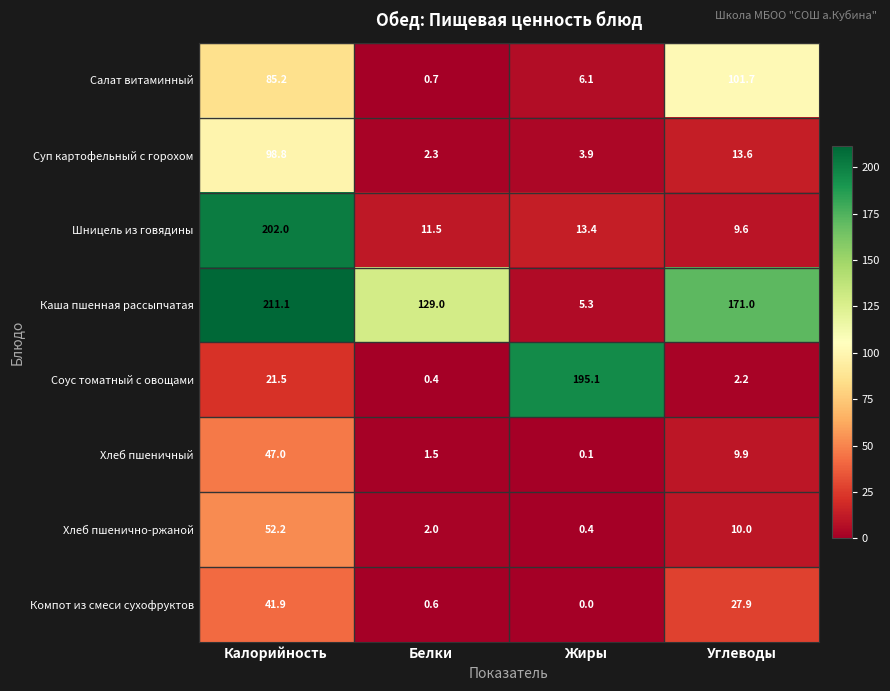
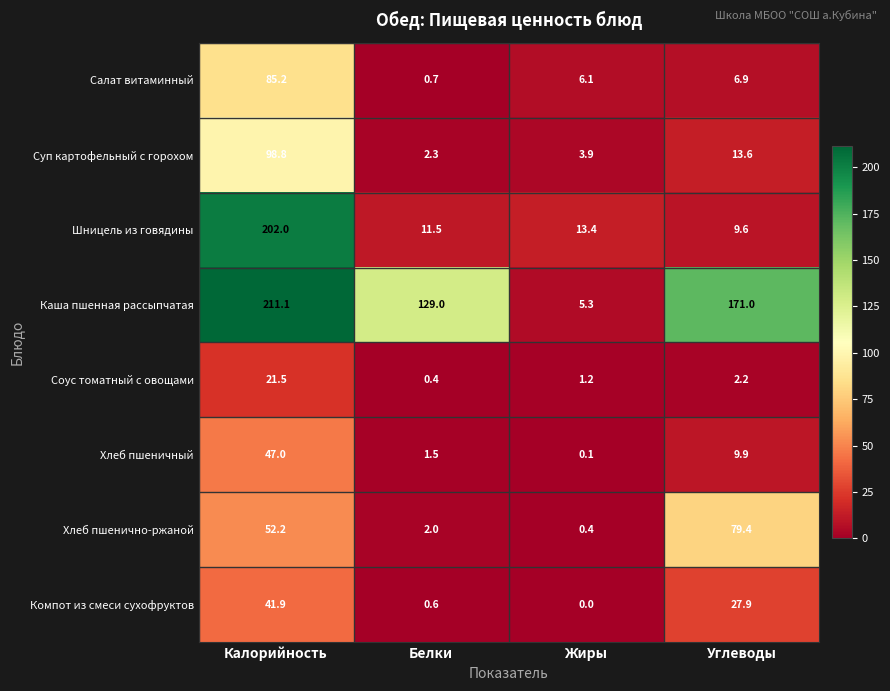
Салат витаминный, Углеводы: 101.7 -> 6.9
Соус томатный с овощами, Жиры: 195.1 -> 1.2
Хлеб пшенично-ржаной, Углеводы: 10.0 -> 79.4
